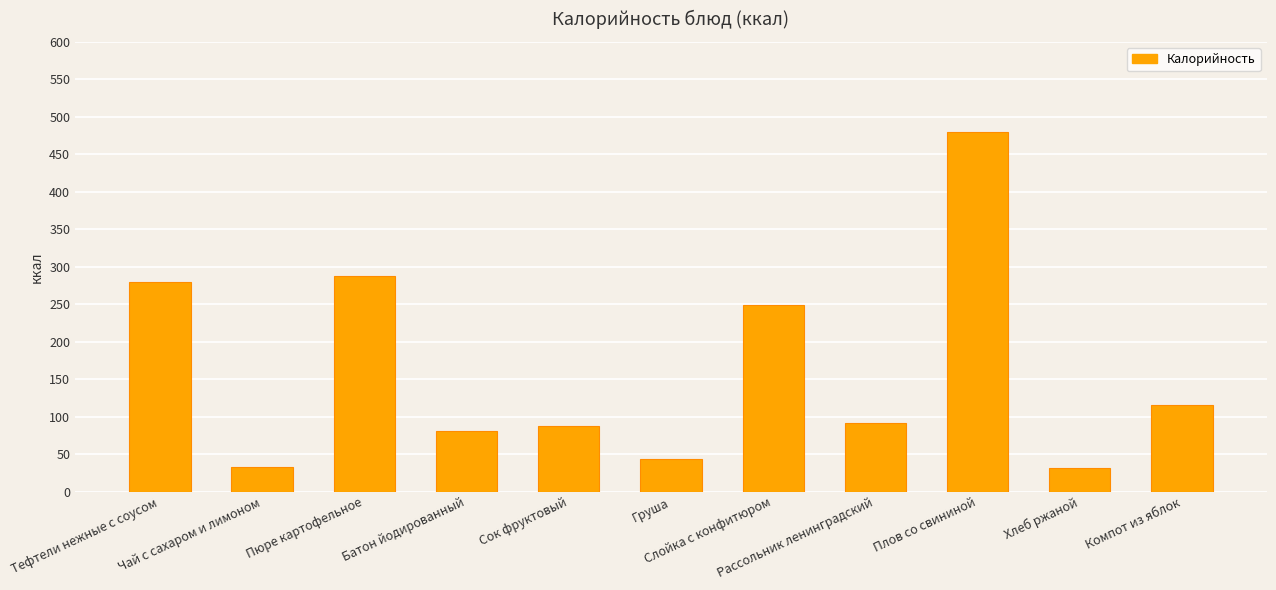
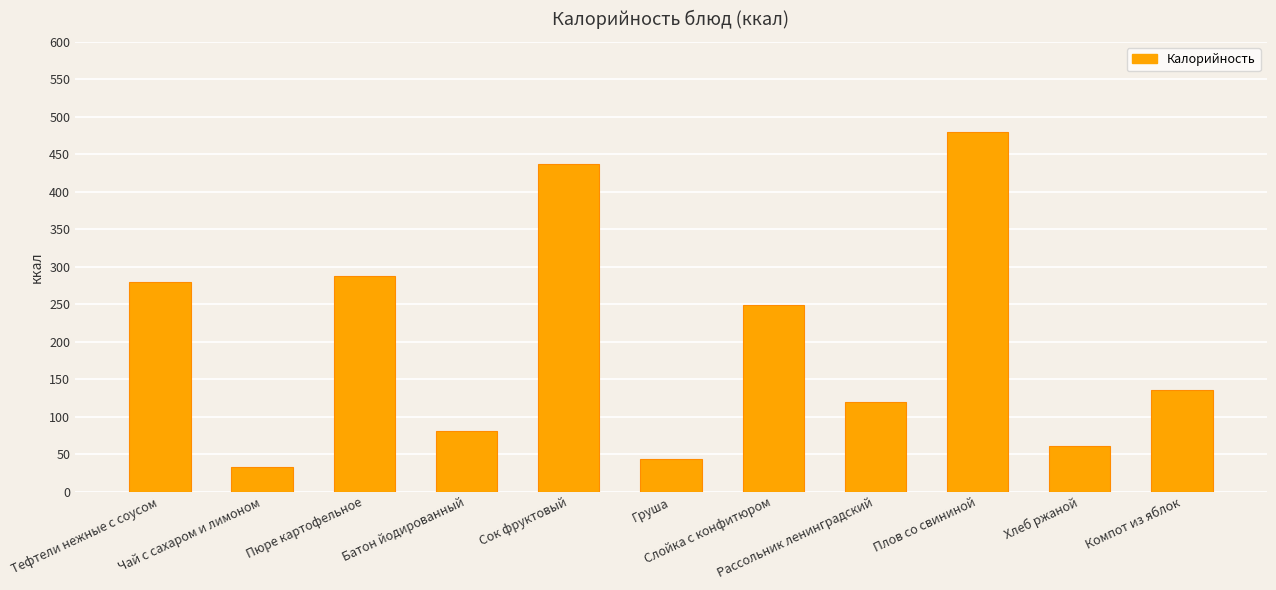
Сок фруктовый: 90 -> 440
Рассольник ленинградский: 90 -> 120
Хлеб ржаной: 30 -> 60
Компот из яблок: 120 -> 140
